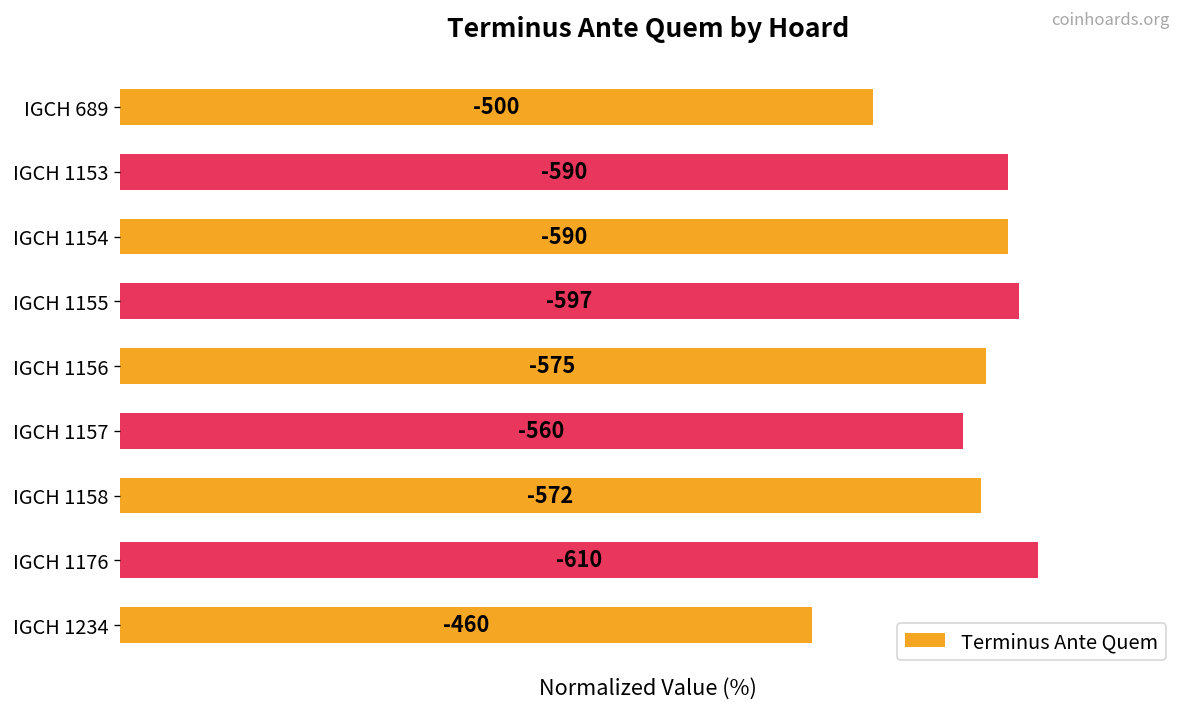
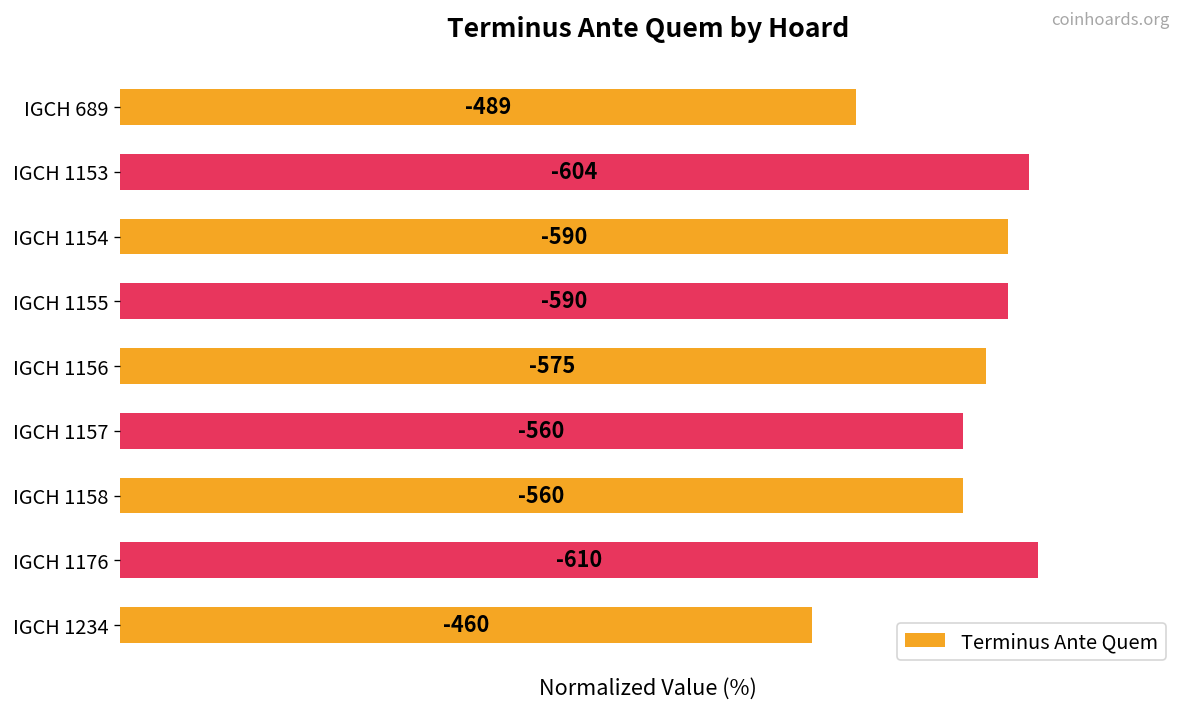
IGCH 689: -500 -> -489
IGCH 1153: -590 -> -604
IGCH 1155: -597 -> -590
IGCH 1158: -572 -> -560
